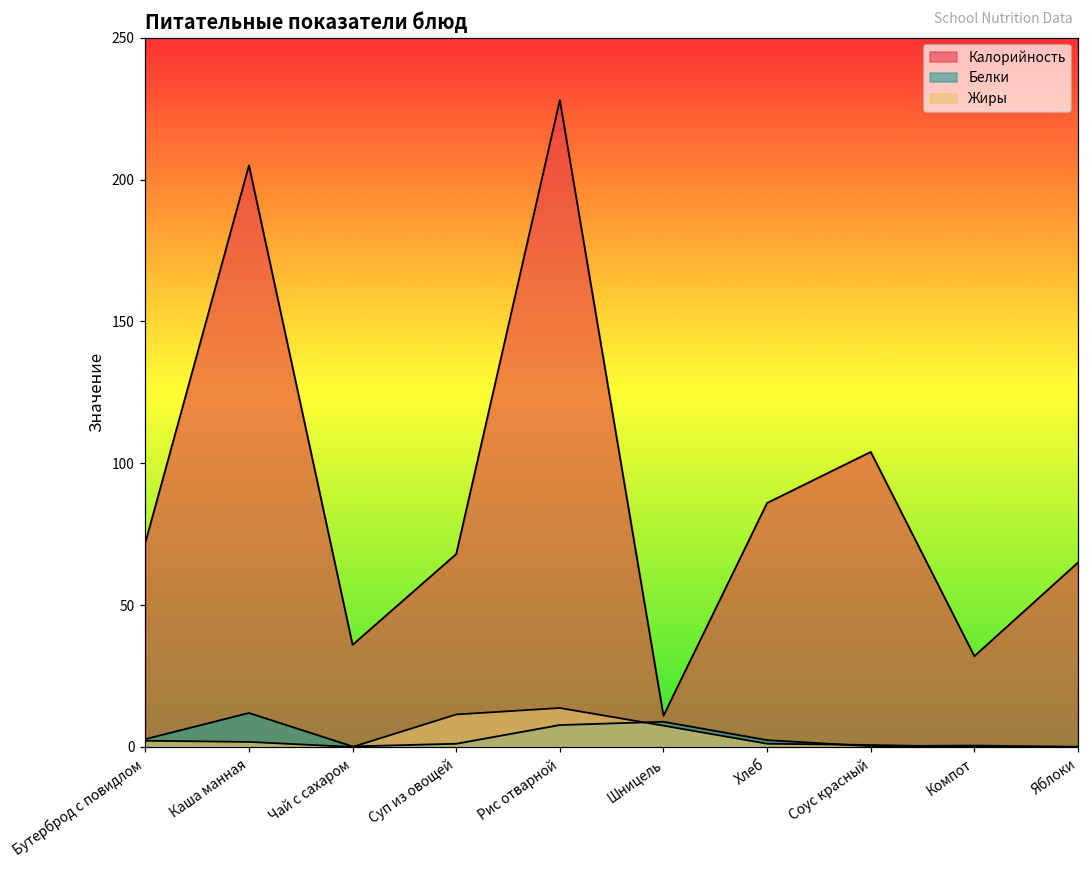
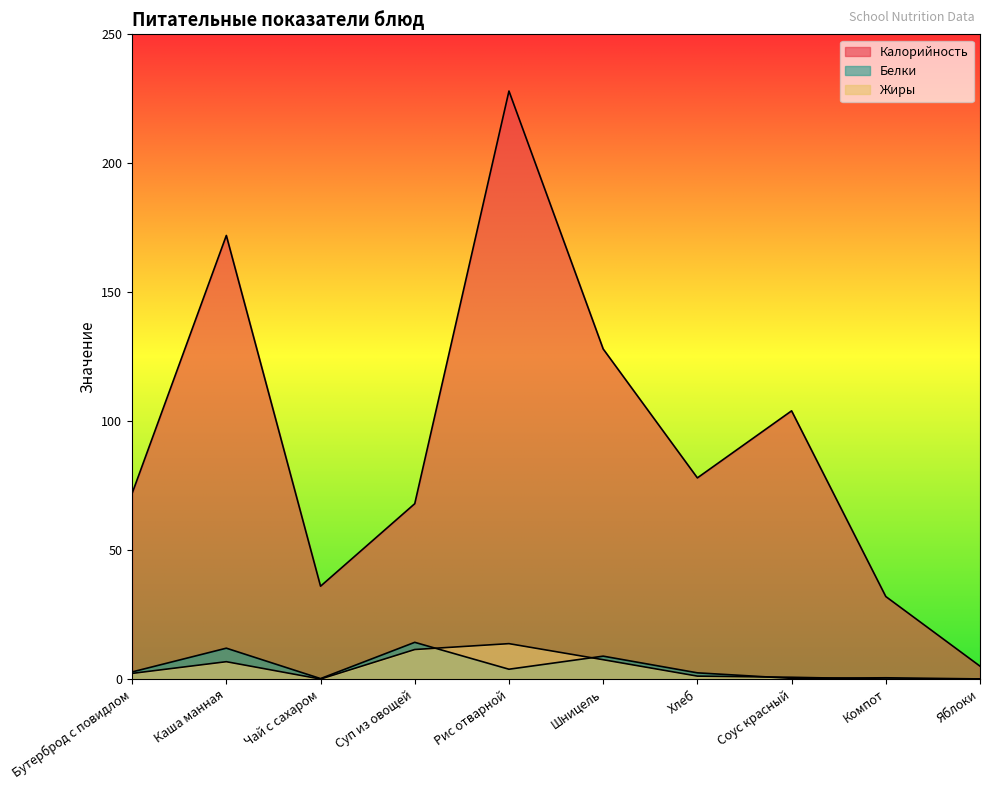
Калорийность, Каша манная: 205 -> 172
Жиры, Каша манная: 2 -> 7
Белки, Суп из овощей: 1 -> 14
Белки, Рис отварной: 8 -> 4
Калорийность, Шницель: 11 -> 128
Калорийность, Хлеб: 86 -> 78
Калорийность, Яблоки: 65 -> 5
